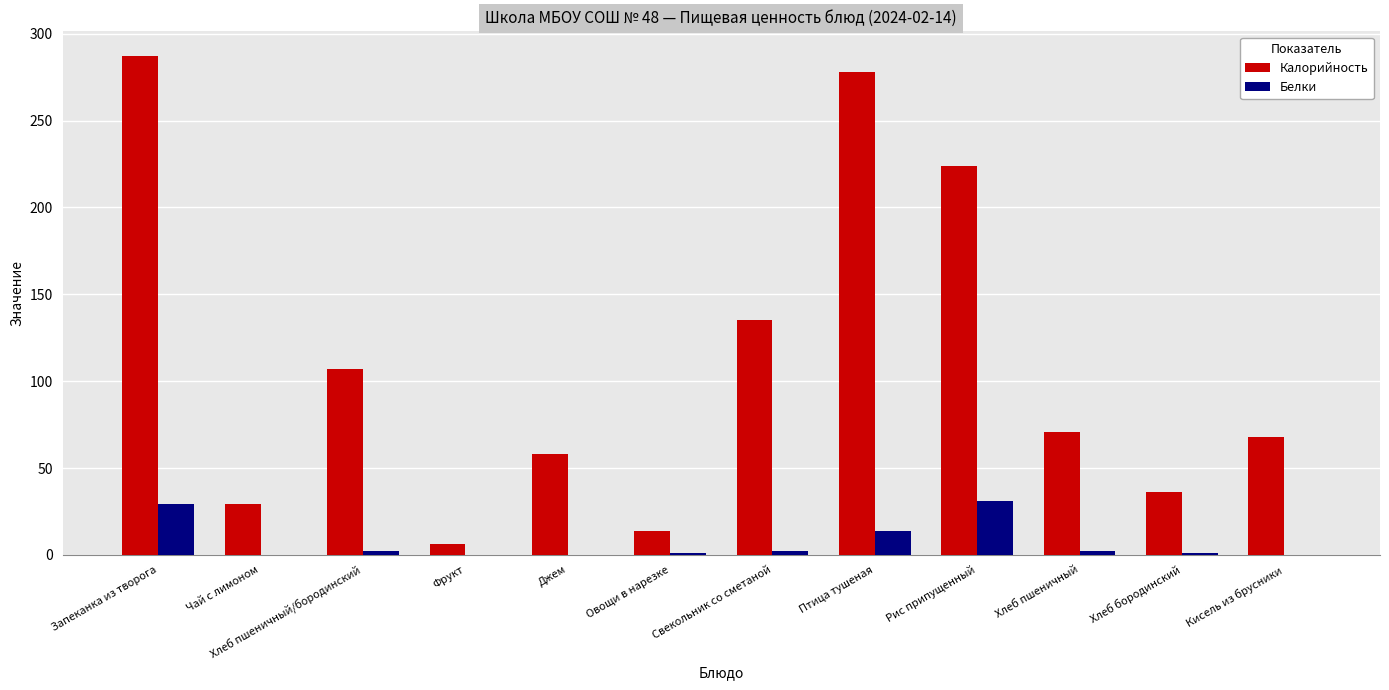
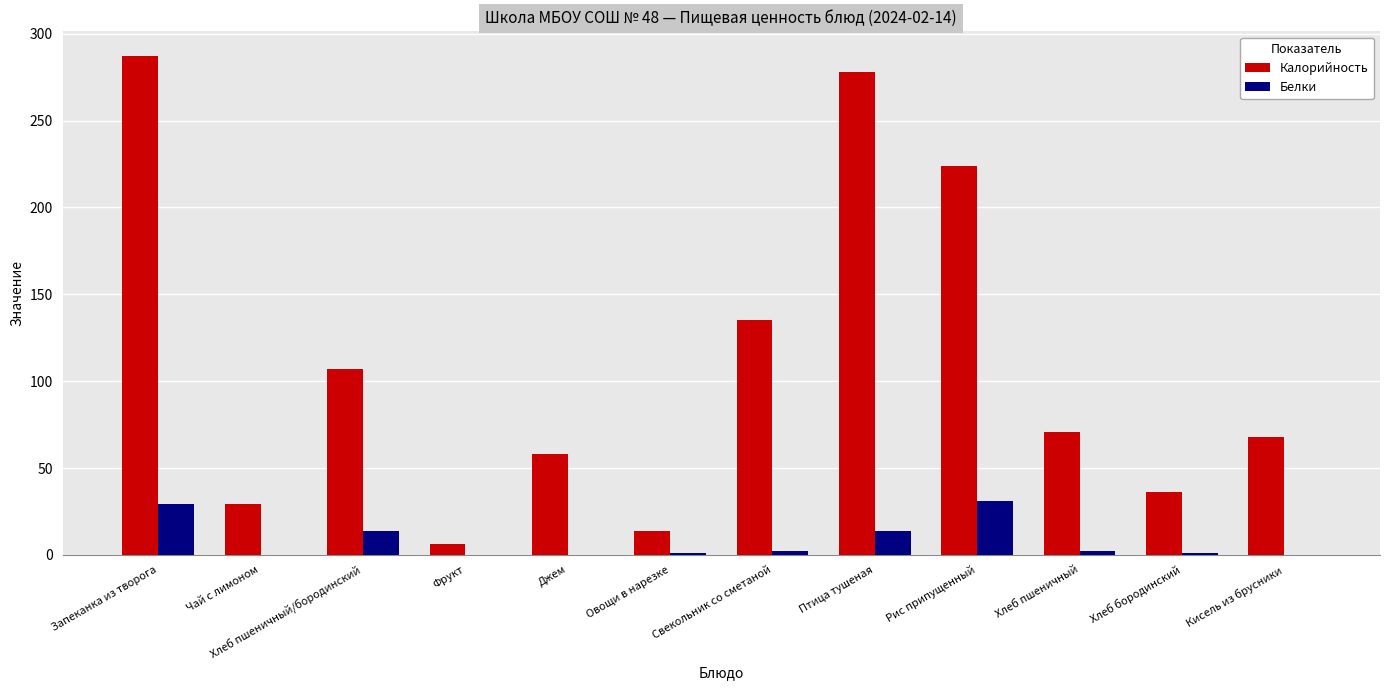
Белки, Хлеб пшеничный/бородинский: 2 -> 14
